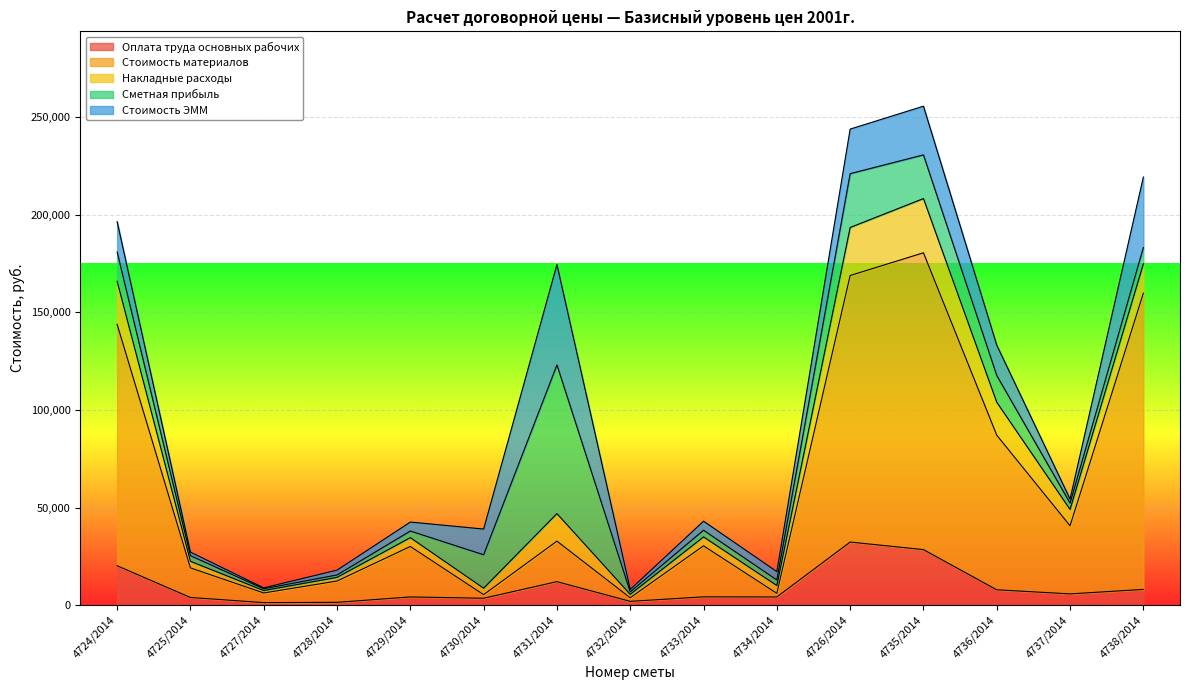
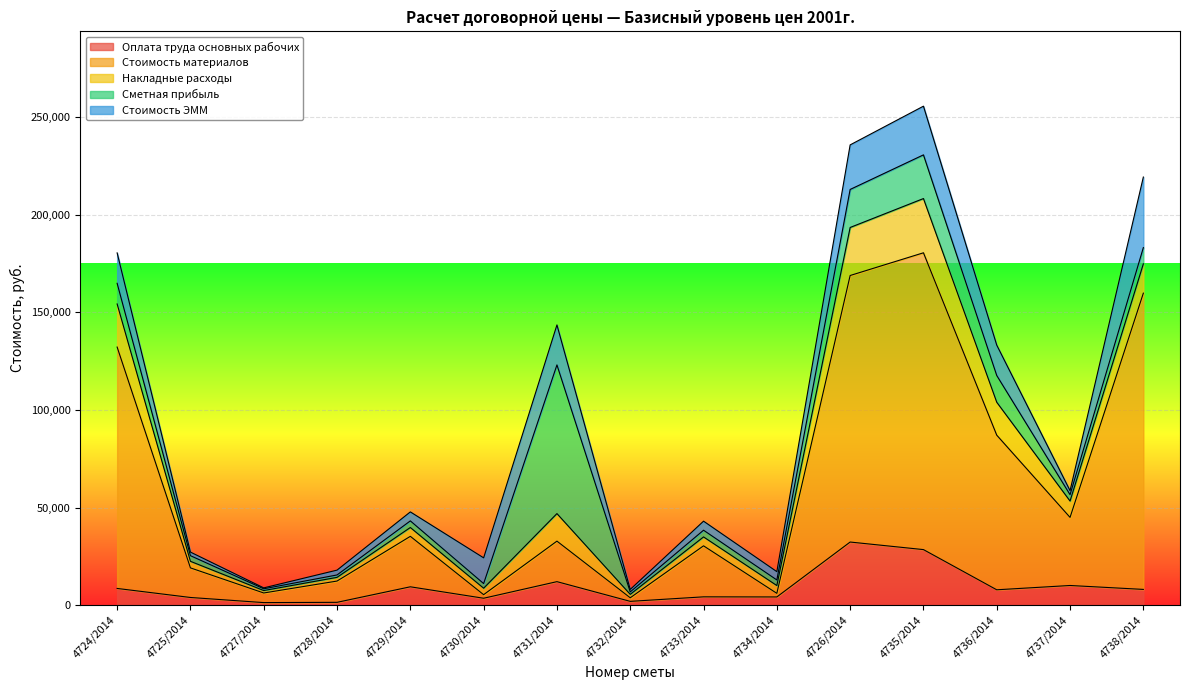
Оплата труда основных рабочих, 4724/2014: 20,000 -> 9,000
Сметная прибыль, 4724/2014: 15,000 -> 11,000
Оплата труда основных рабочих, 4729/2014: 4,000 -> 9,000
Сметная прибыль, 4730/2014: 17,000 -> 2,000
Стоимость ЭММ, 4731/2014: 51,000 -> 20,000
Сметная прибыль, 4726/2014: 28,000 -> 19,000
Оплата труда основных рабочих, 4737/2014: 6,000 -> 10,000
